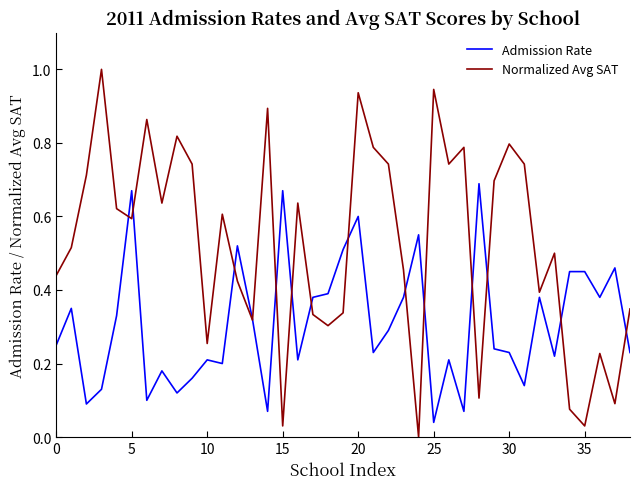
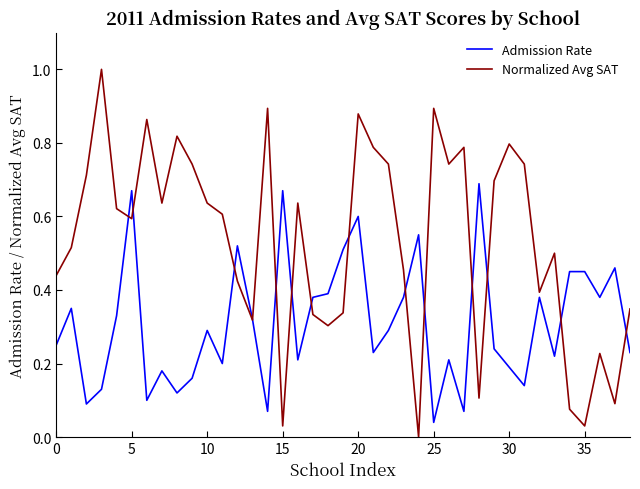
Admission Rate, 10: 0.21 -> 0.29
Normalized Avg SAT, 10: 0.25 -> 0.64
Normalized Avg SAT, 20: 0.94 -> 0.88
Normalized Avg SAT, 25: 0.95 -> 0.89
Admission Rate, 30: 0.23 -> 0.19
